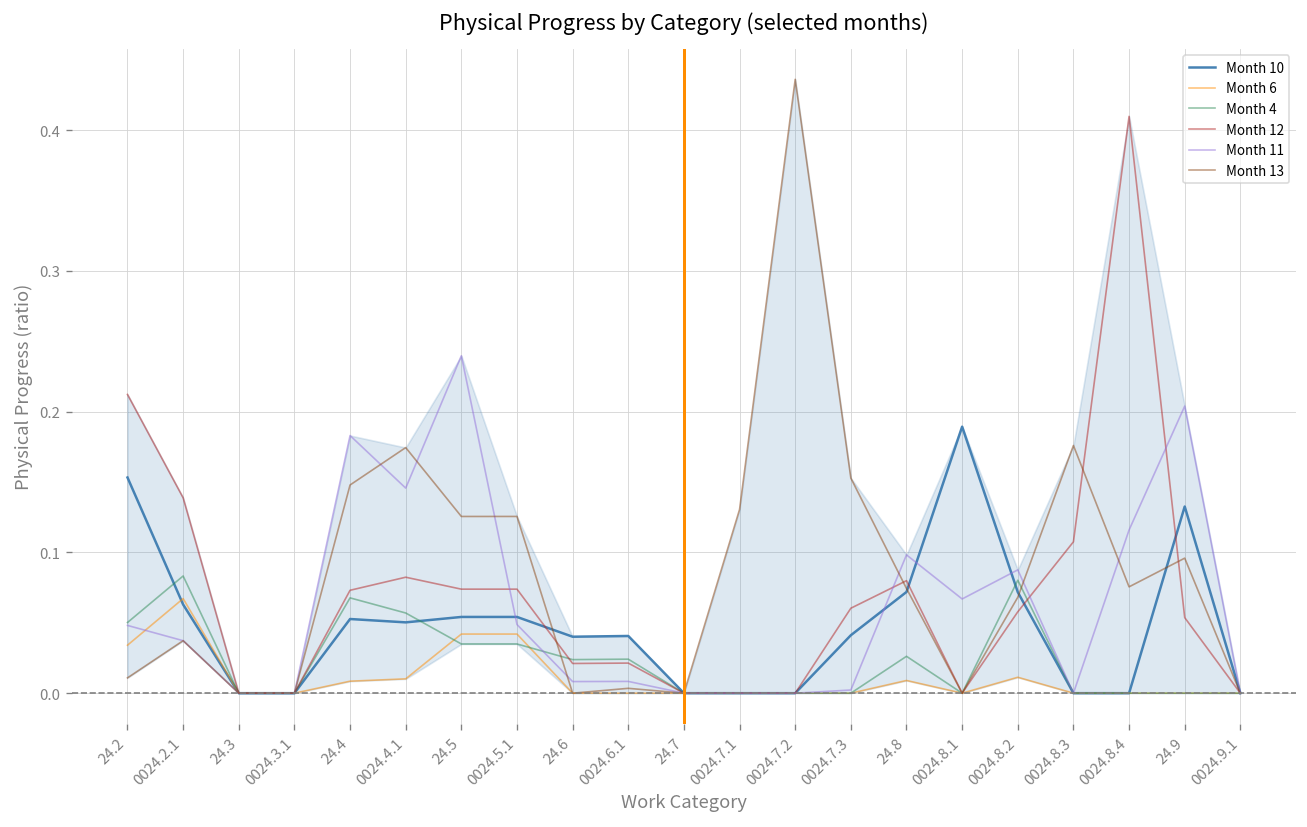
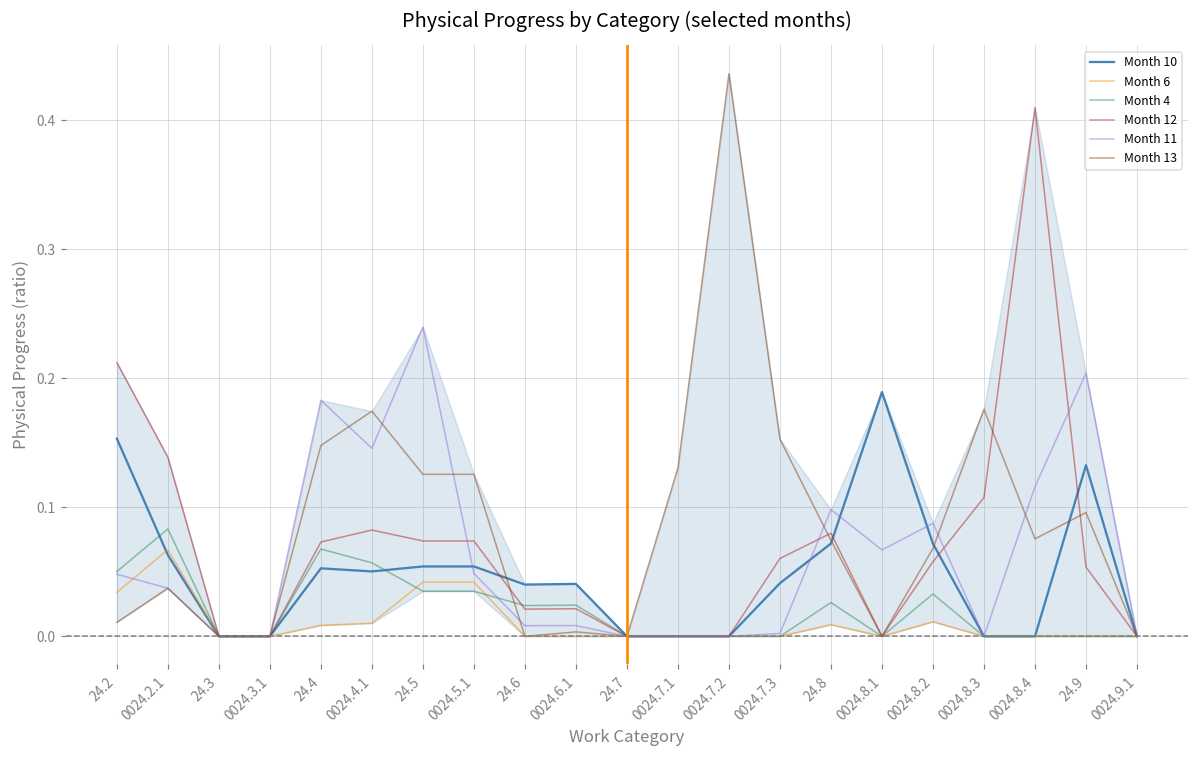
Month 4, 0024.8.2: 0.080 -> 0.033
